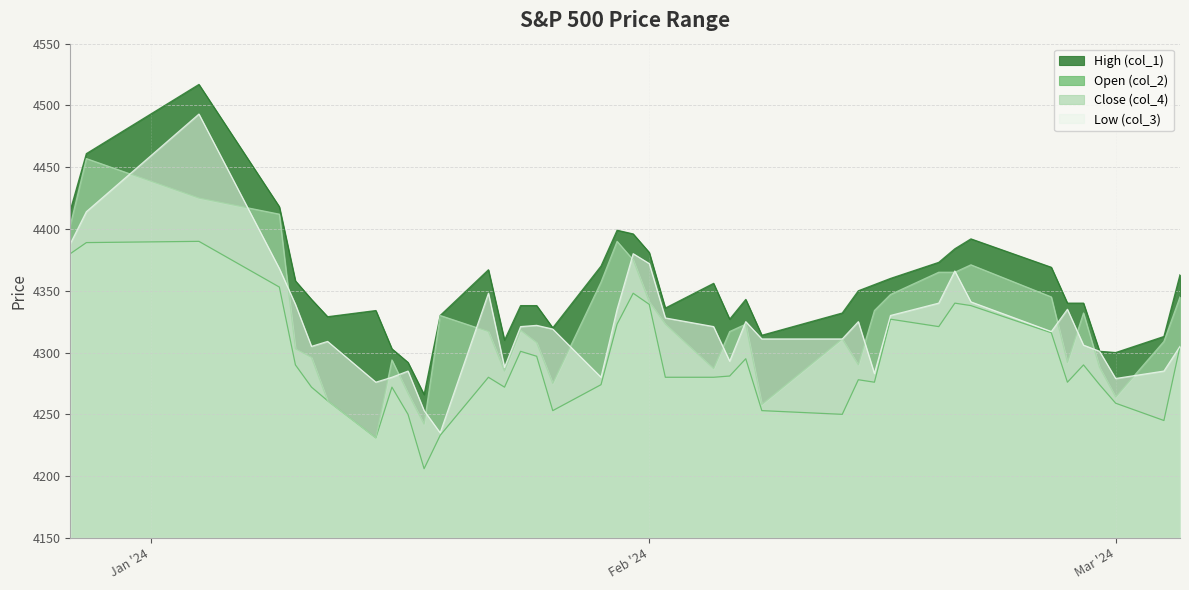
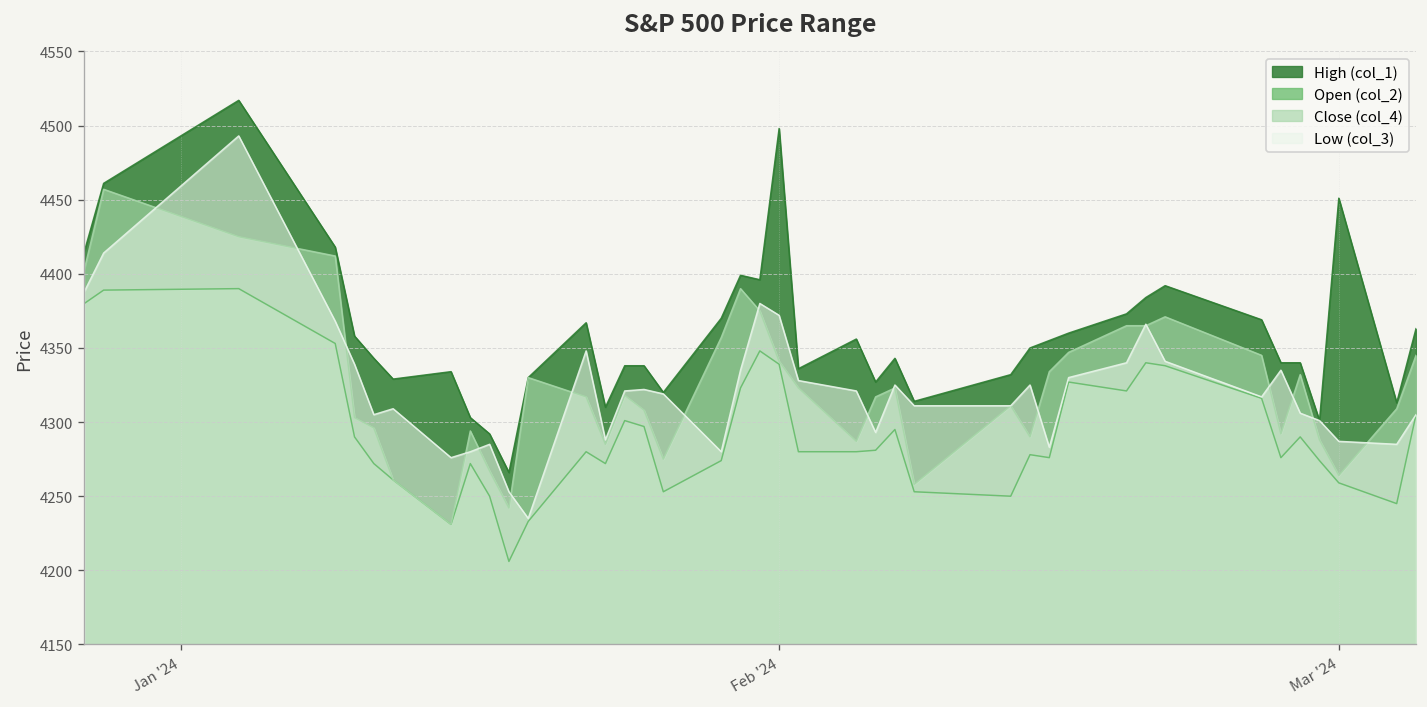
High (col_1), Feb '24: 4381 -> 4498
High (col_1), Mar '24: 4300 -> 4451
Low (col_3), Mar '24: 4279 -> 4287
